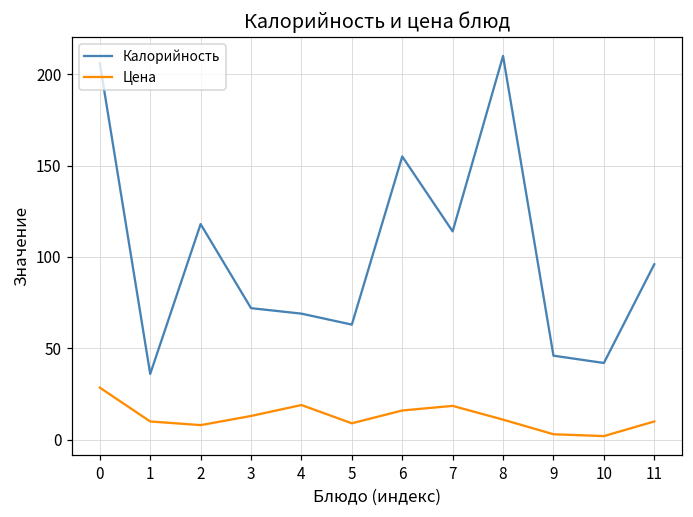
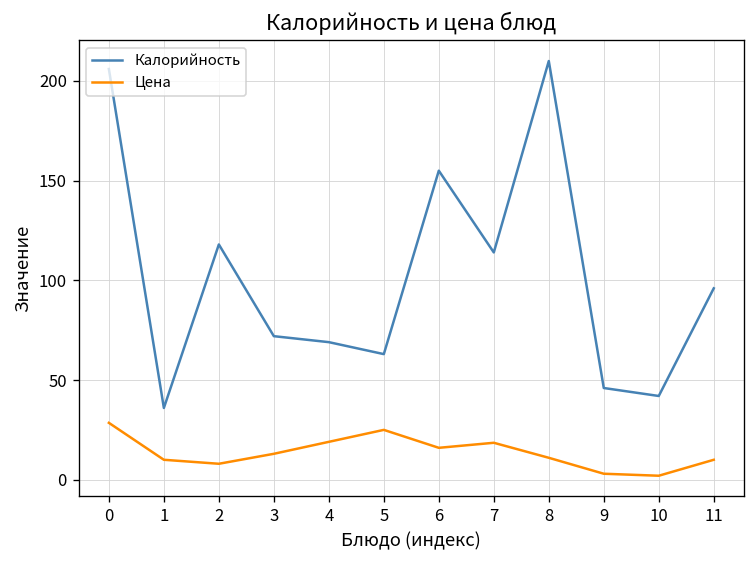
Цена, 5: 9 -> 25
